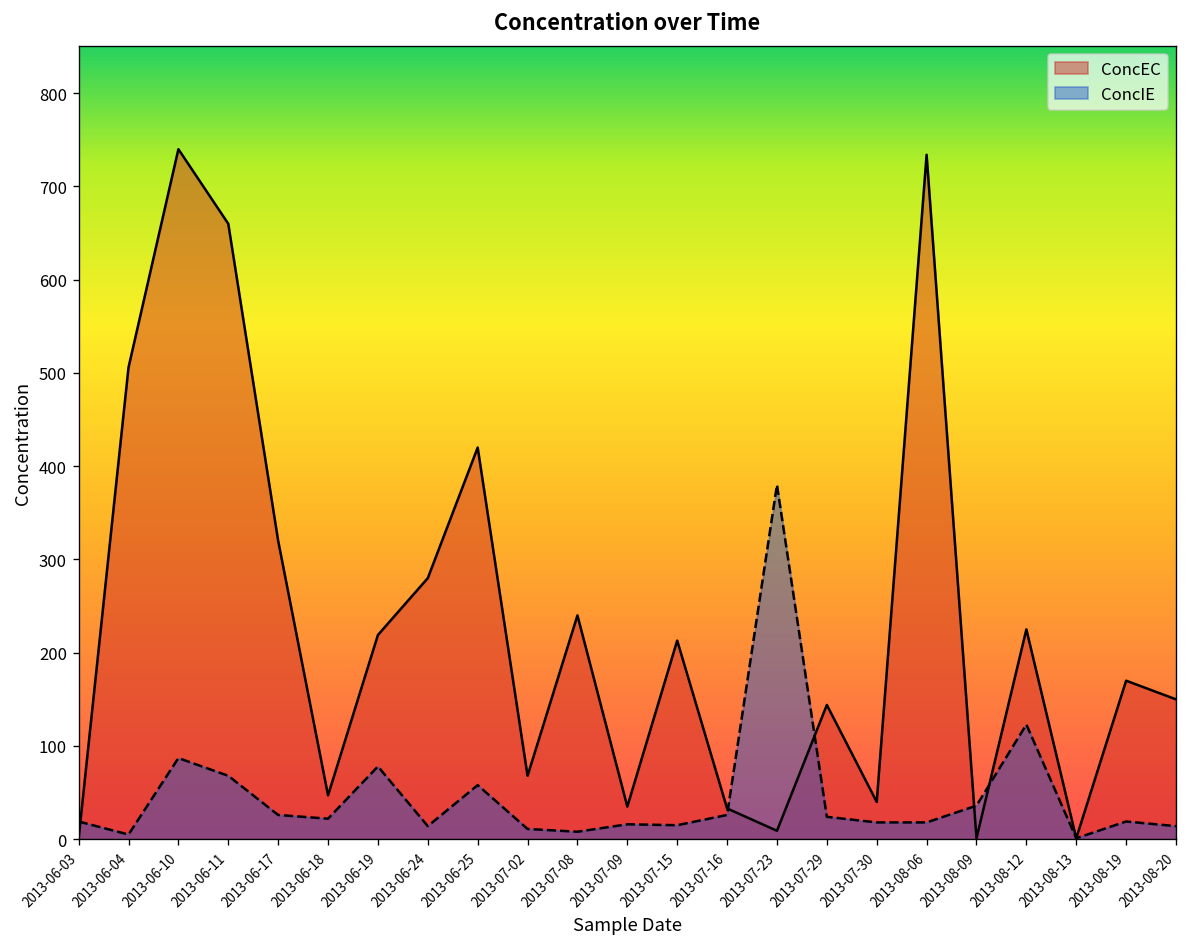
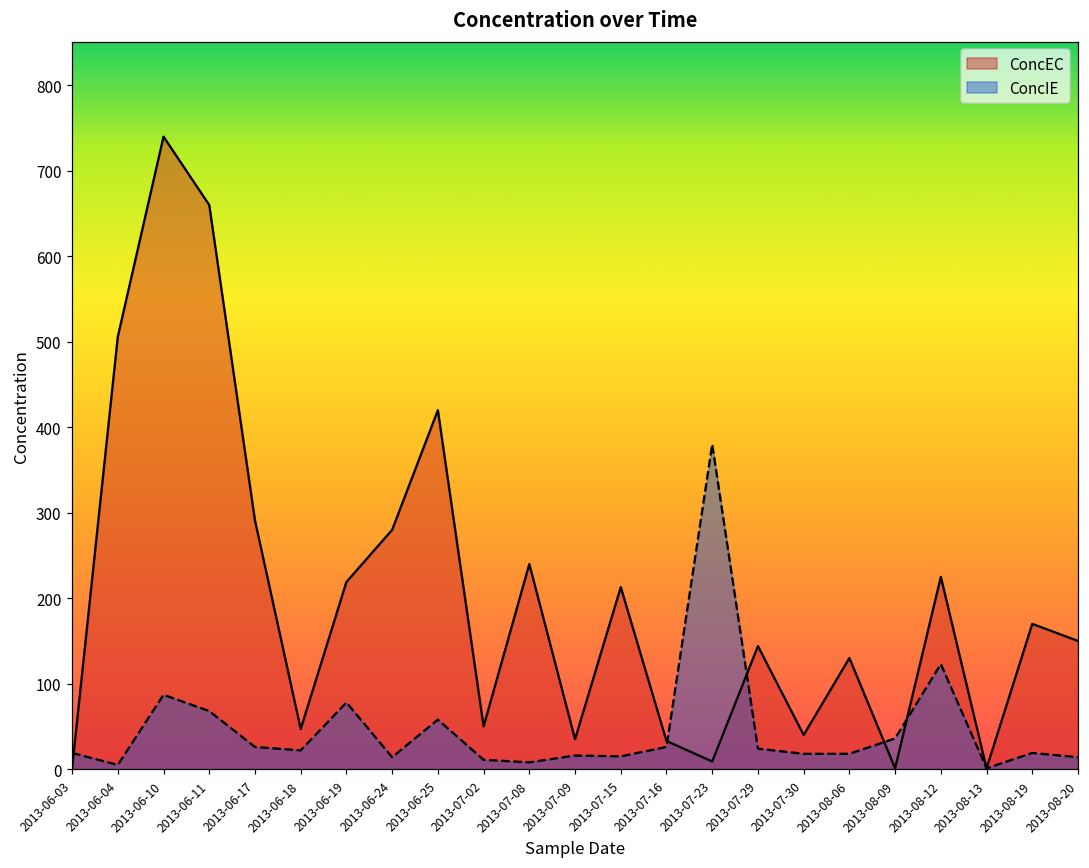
ConcEC, 2013-06-17: 320 -> 290
ConcEC, 2013-07-02: 70 -> 50
ConcEC, 2013-08-06: 730 -> 130
